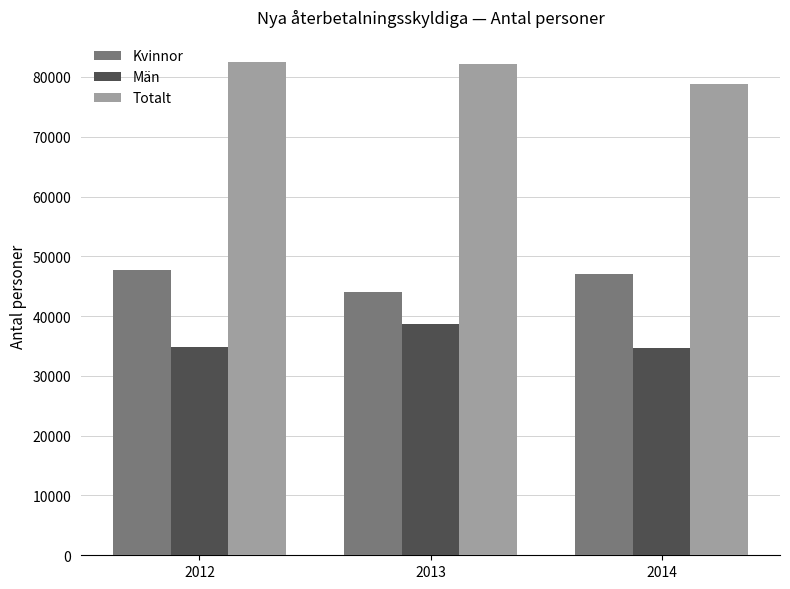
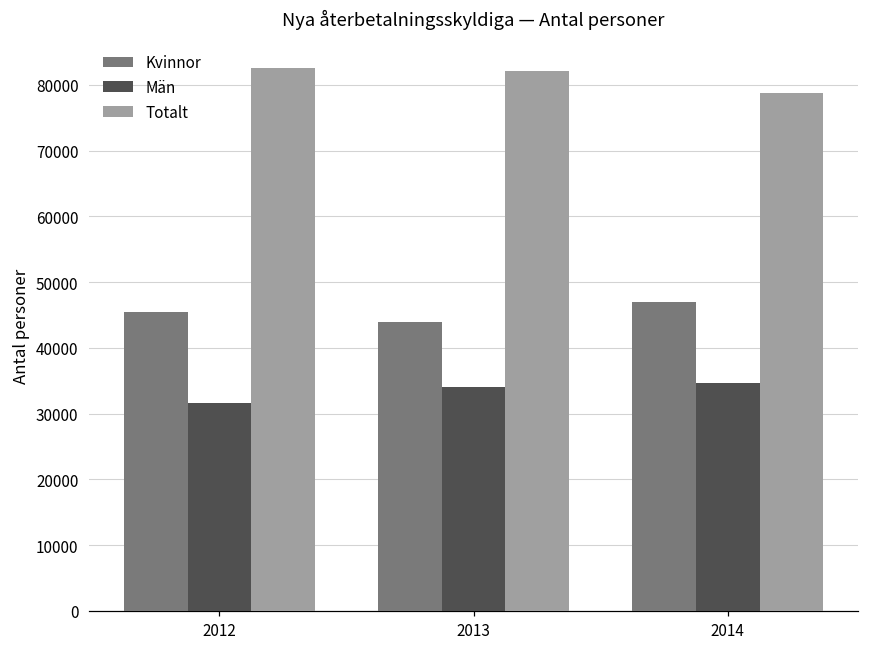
Kvinnor, 2012: 48000 -> 45000
Män, 2012: 35000 -> 32000
Män, 2013: 39000 -> 34000
